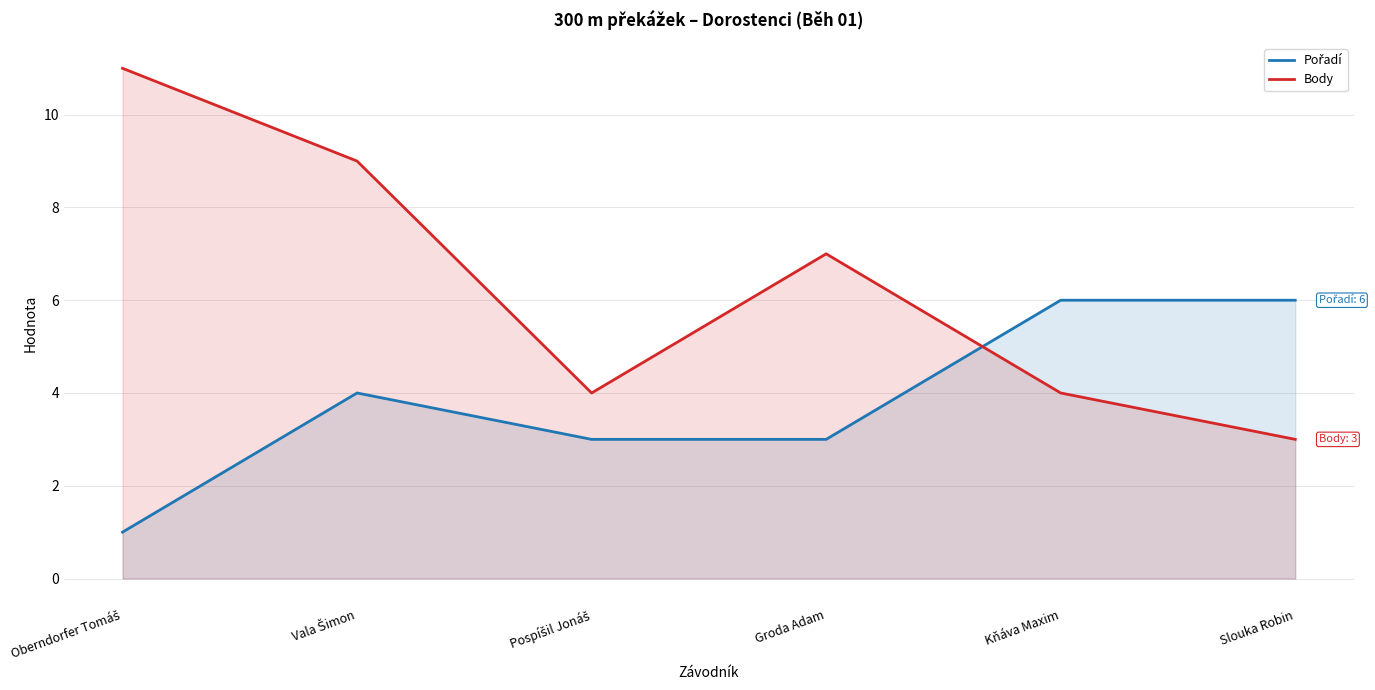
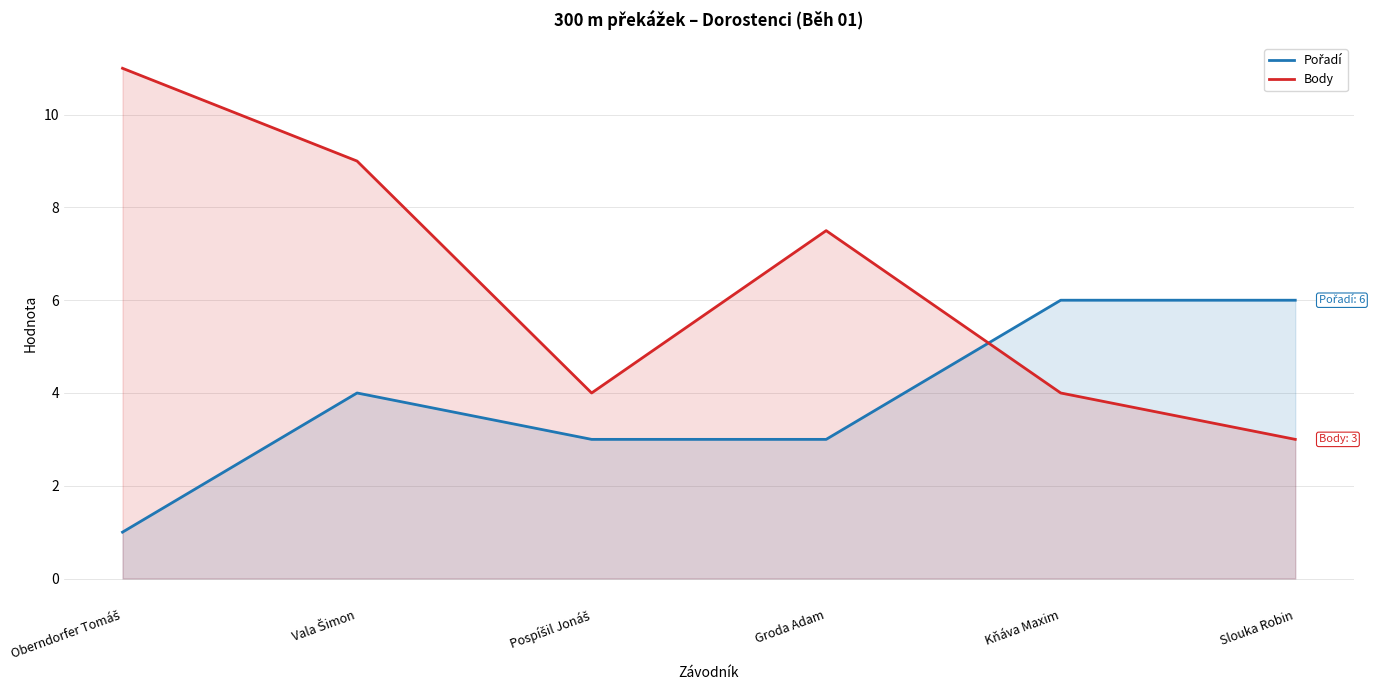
Body, Groda Adam: 7.0 -> 7.5
